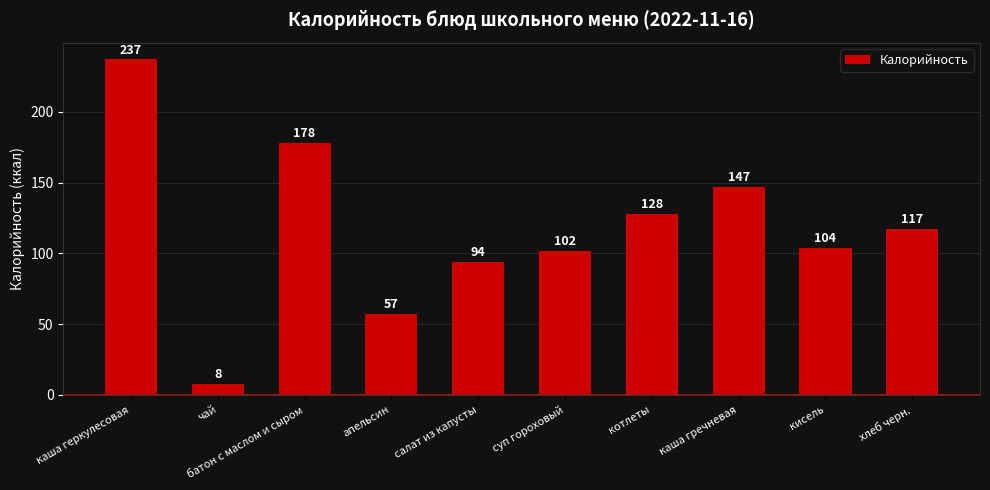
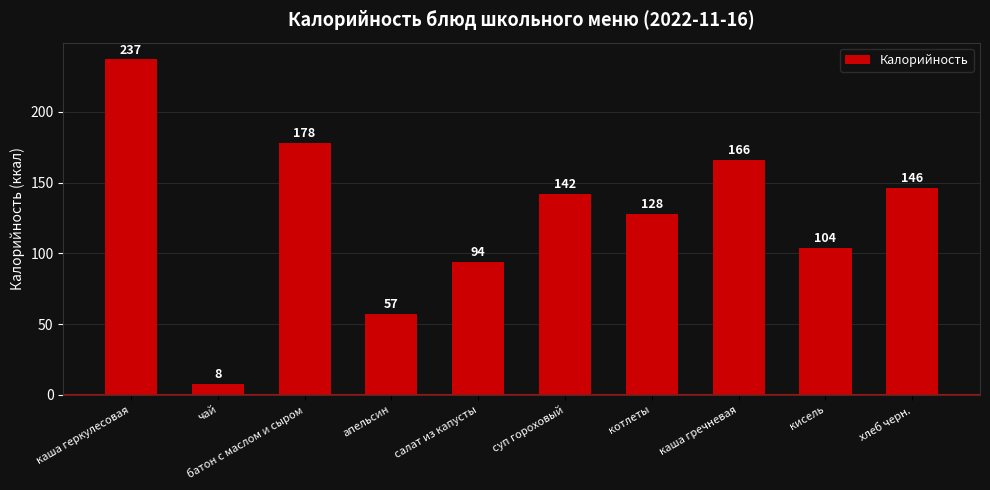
суп гороховый: 102 -> 142
каша гречневая: 147 -> 166
хлеб черн.: 117 -> 146
